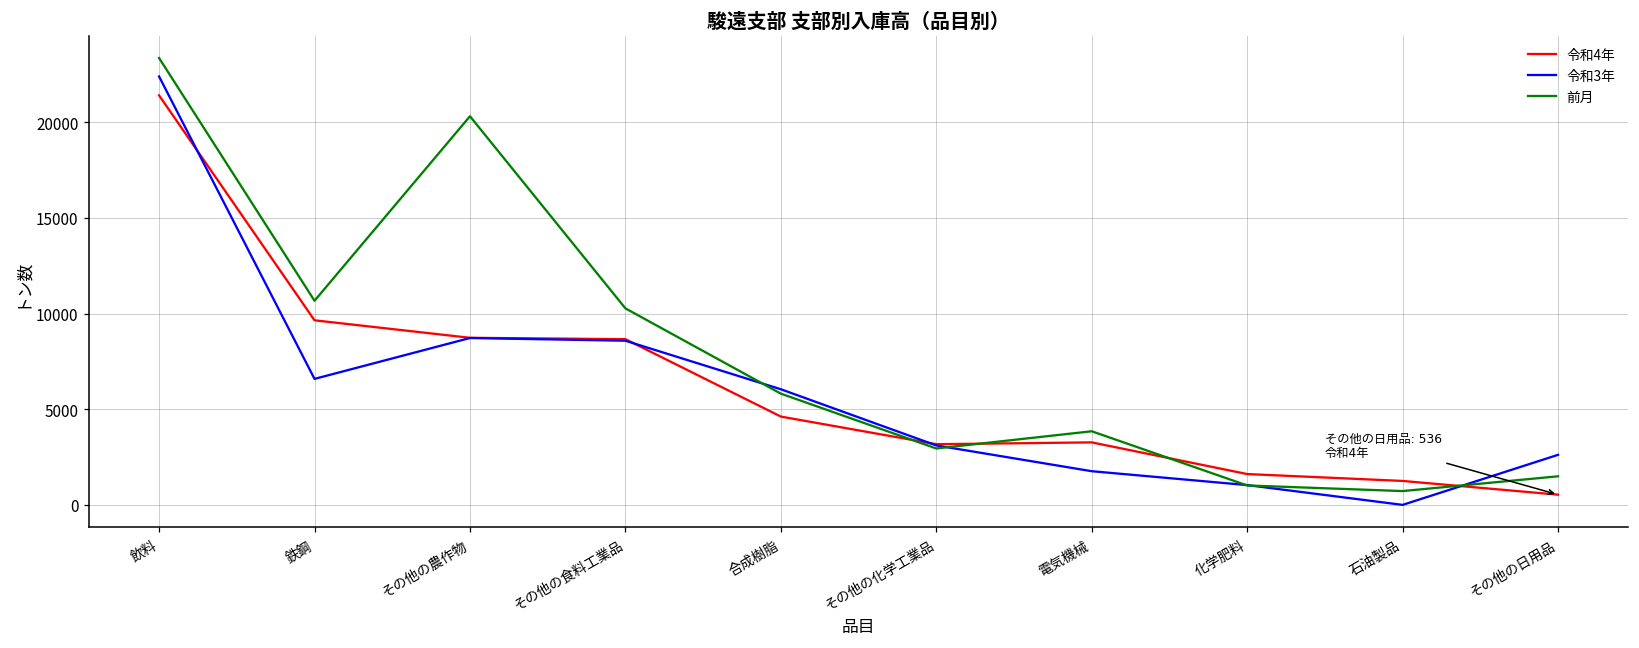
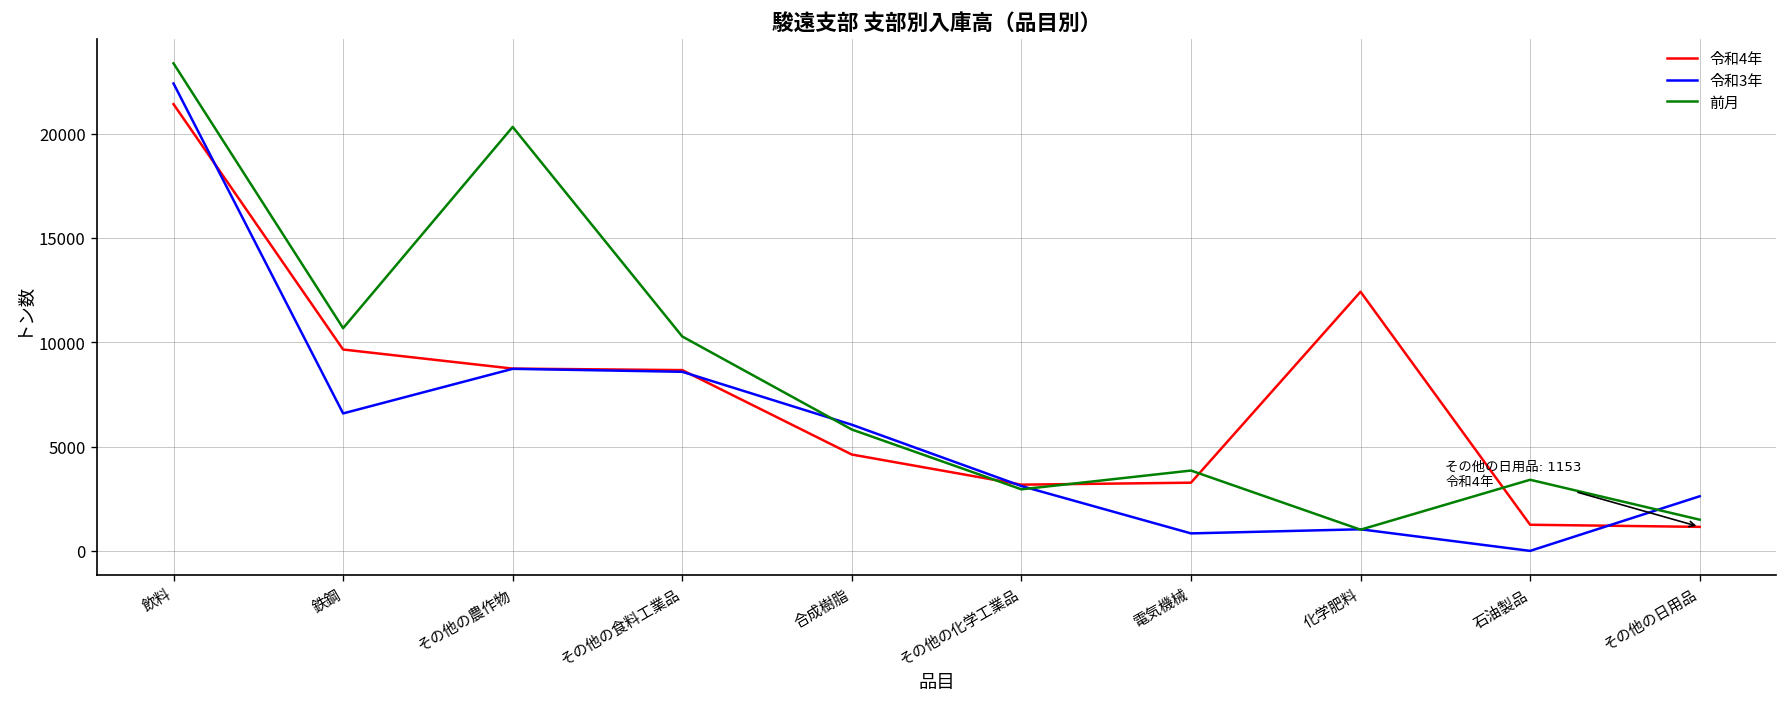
令和3年, 電気機械: 1800 -> 800
令和4年, 化学肥料: 1600 -> 12400
前月, 石油製品: 700 -> 3400
令和4年, その他の日用品: 536 -> 1153
